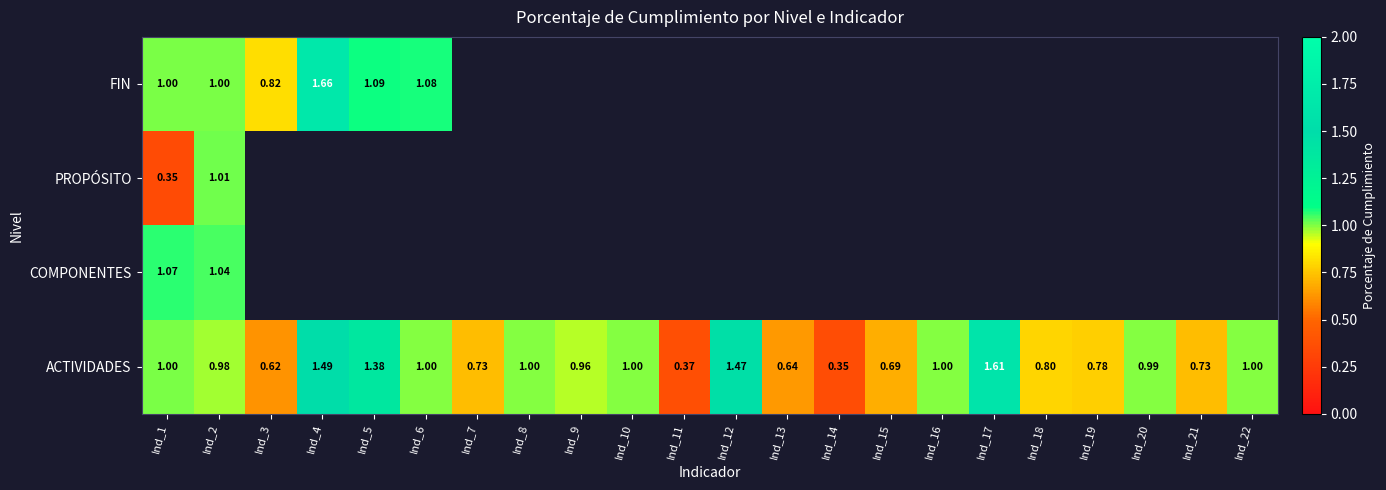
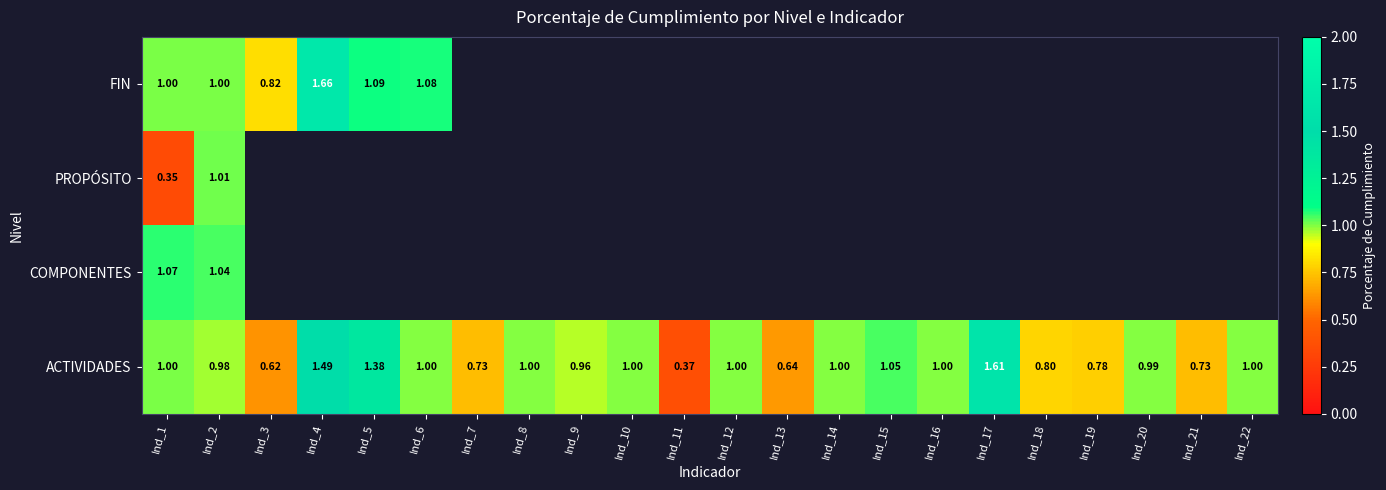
ACTIVIDADES, Ind_12: 1.47 -> 1.00
ACTIVIDADES, Ind_14: 0.35 -> 1.00
ACTIVIDADES, Ind_15: 0.69 -> 1.05
